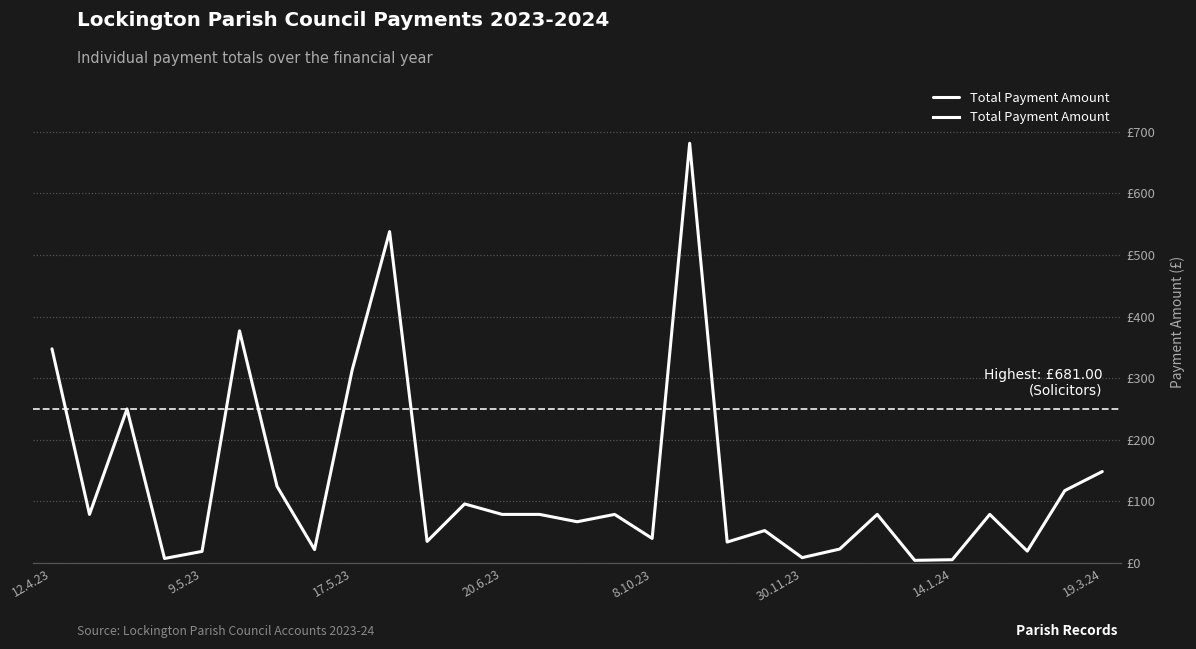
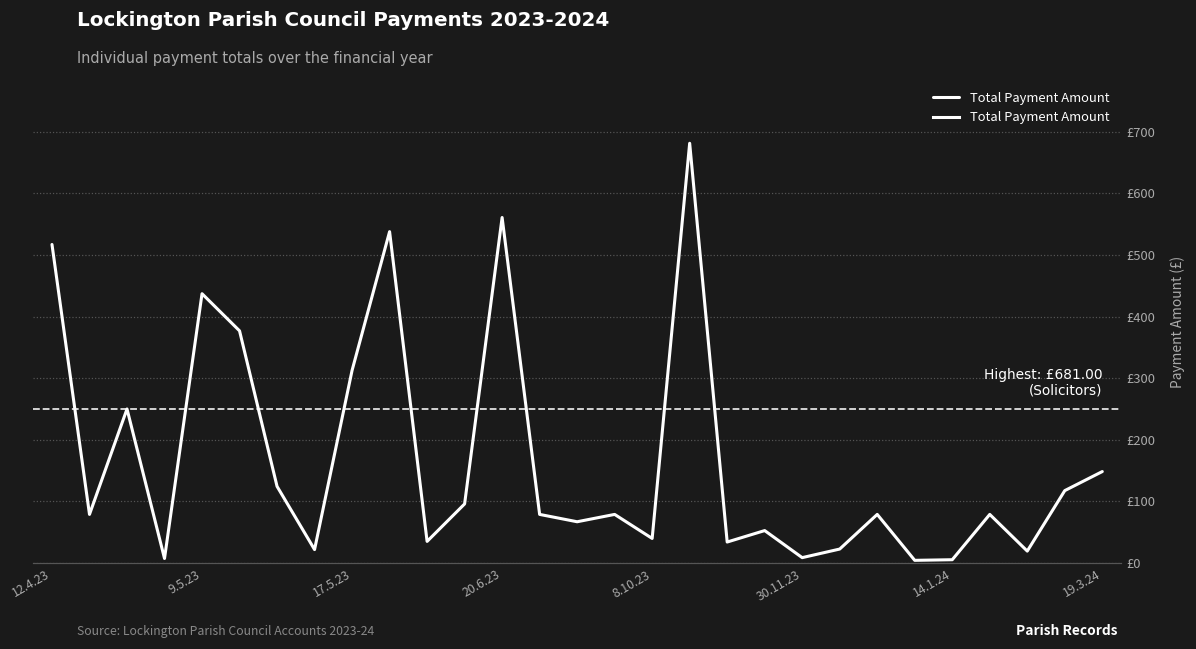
12.4.23: £350 -> £520
9.5.23: £20 -> £440
20.6.23: £80 -> £560
